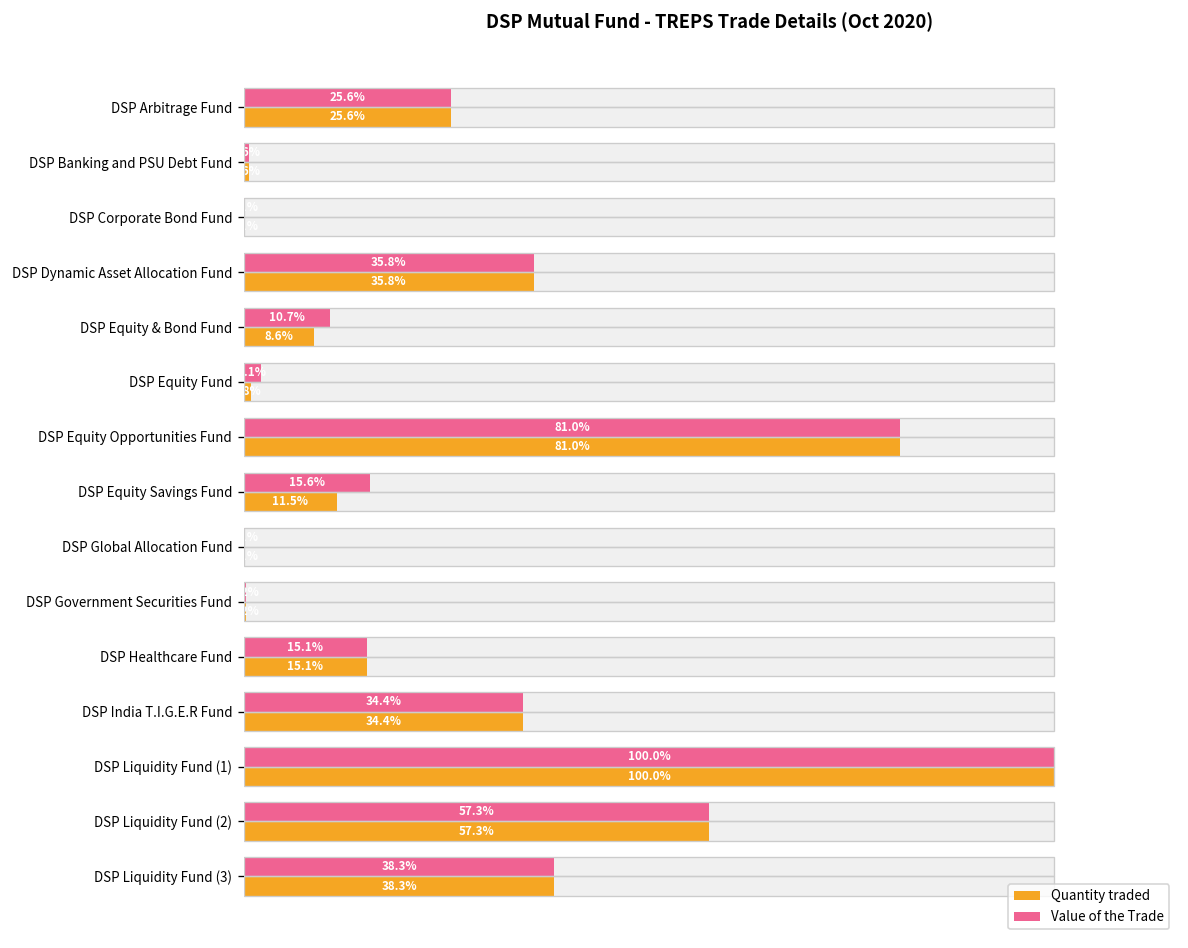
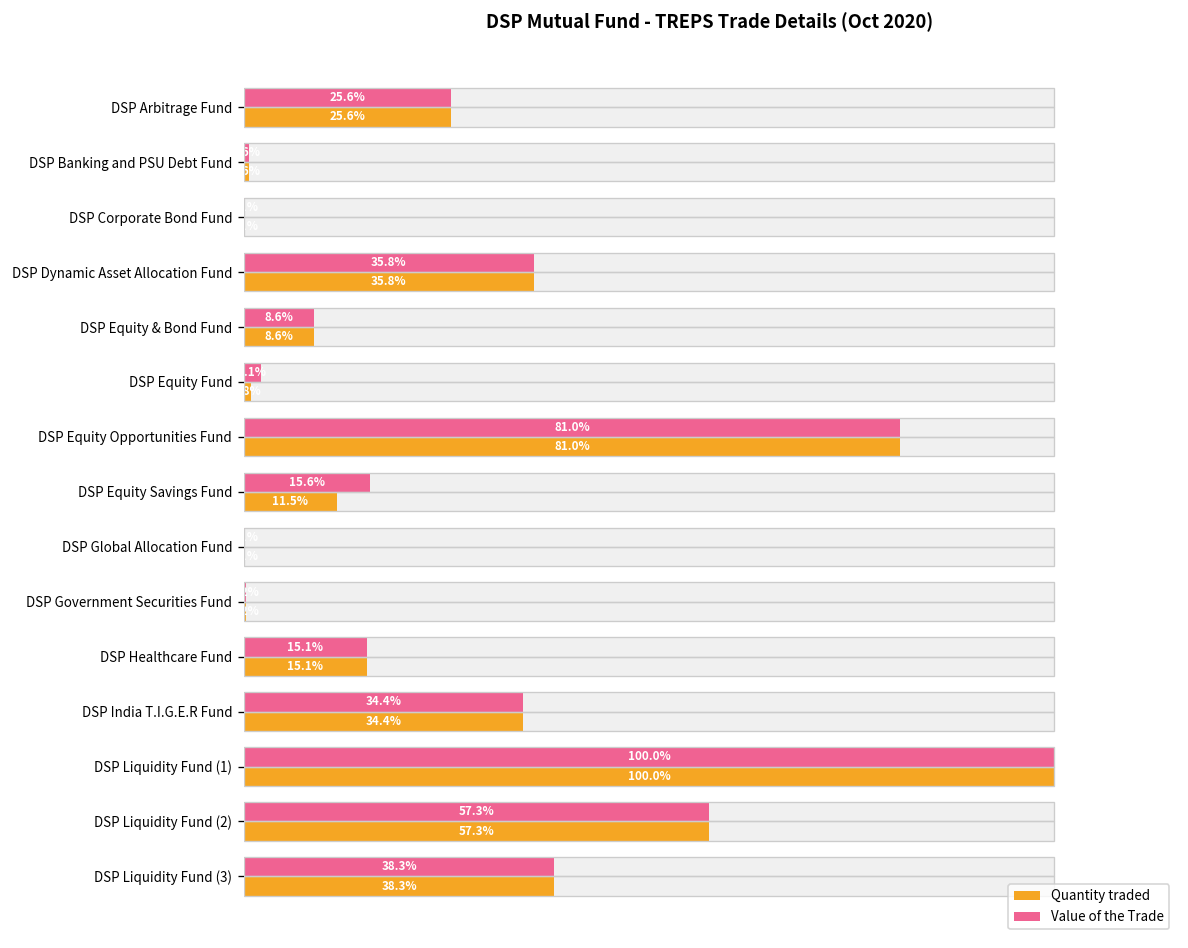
Value of the Trade, DSP Equity & Bond Fund: 10.7% -> 8.6%
